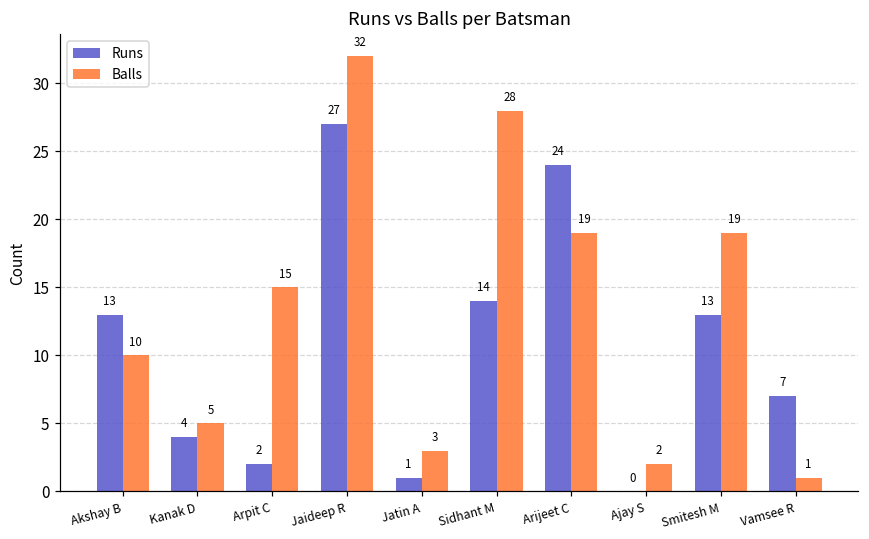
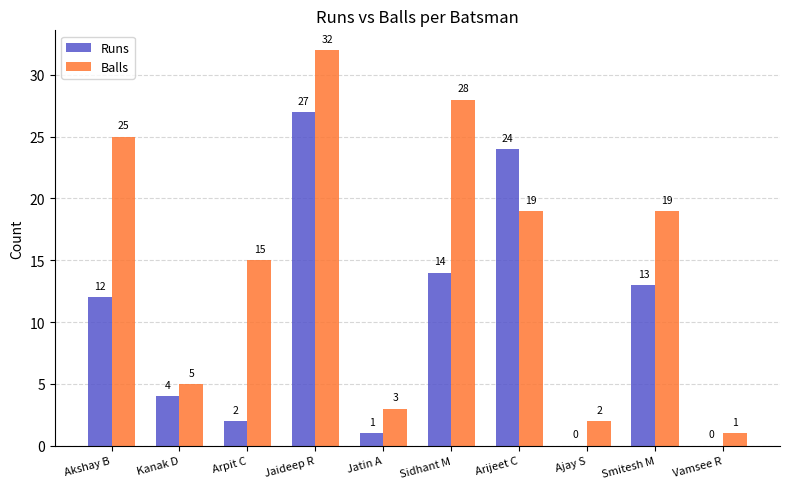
Runs, Akshay B: 13 -> 12
Balls, Akshay B: 10 -> 25
Runs, Vamsee R: 7 -> 0
